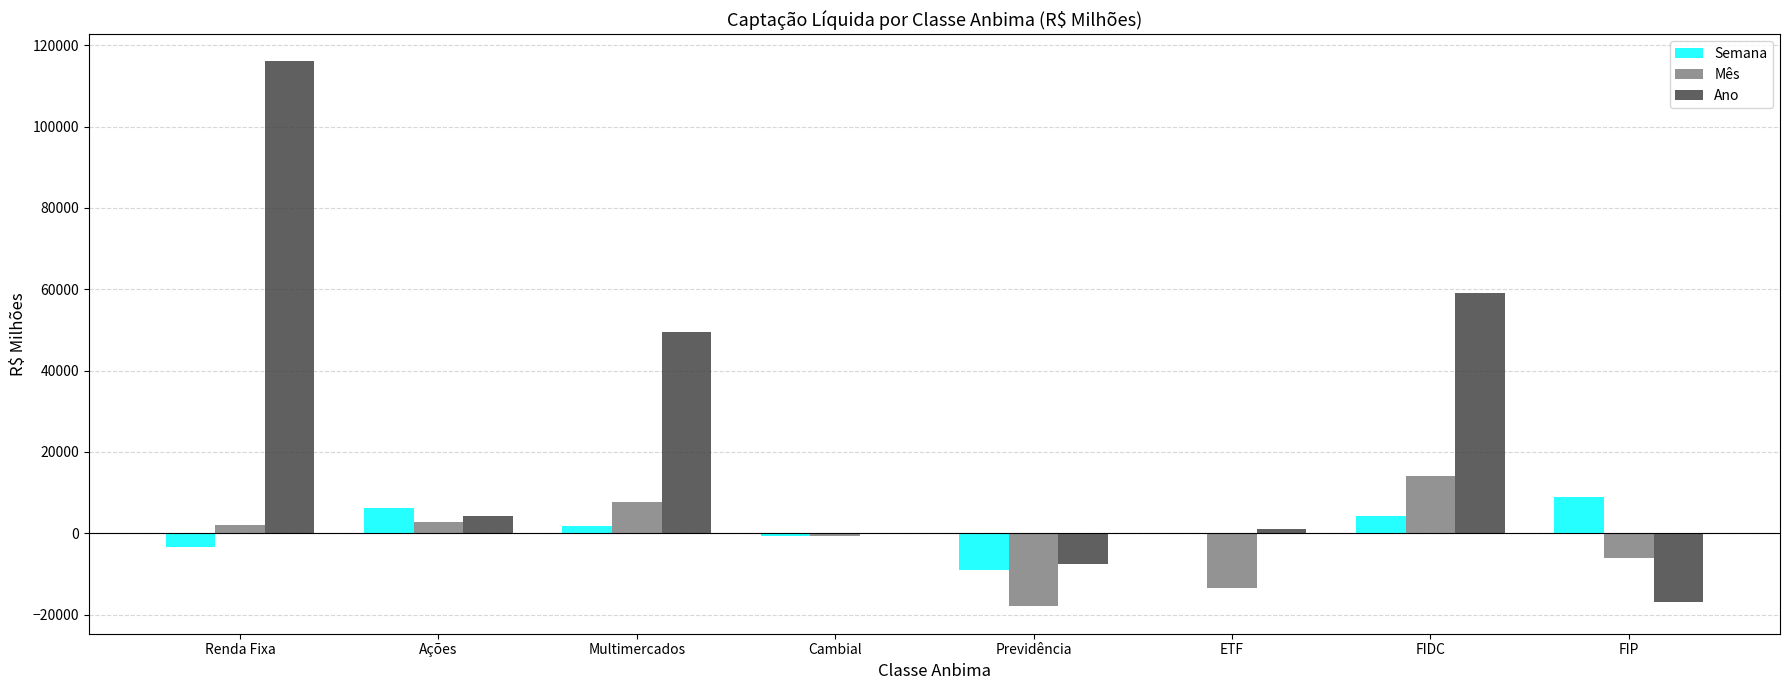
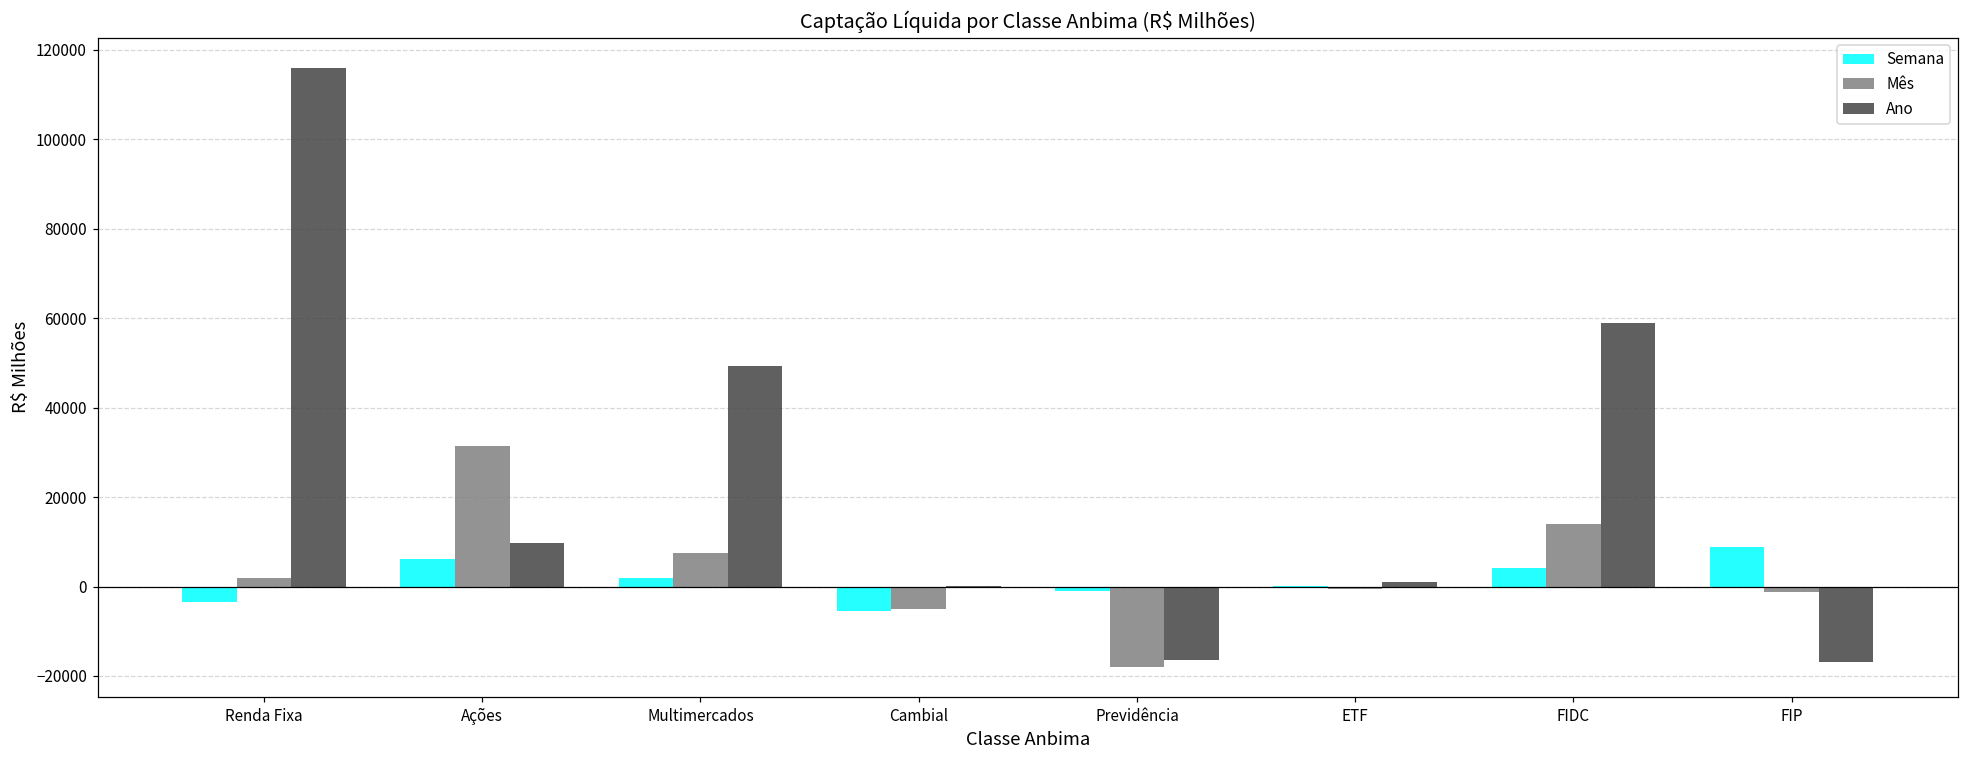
Mês, Ações: 3000 -> 31000
Ano, Ações: 4000 -> 10000
Semana, Cambial: -1000 -> -5000
Mês, Cambial: -1000 -> -5000
Semana, Previdência: -9000 -> -1000
Ano, Previdência: -7000 -> -16000
Mês, ETF: -14000 -> -1000
Mês, FIP: -6000 -> -1000
